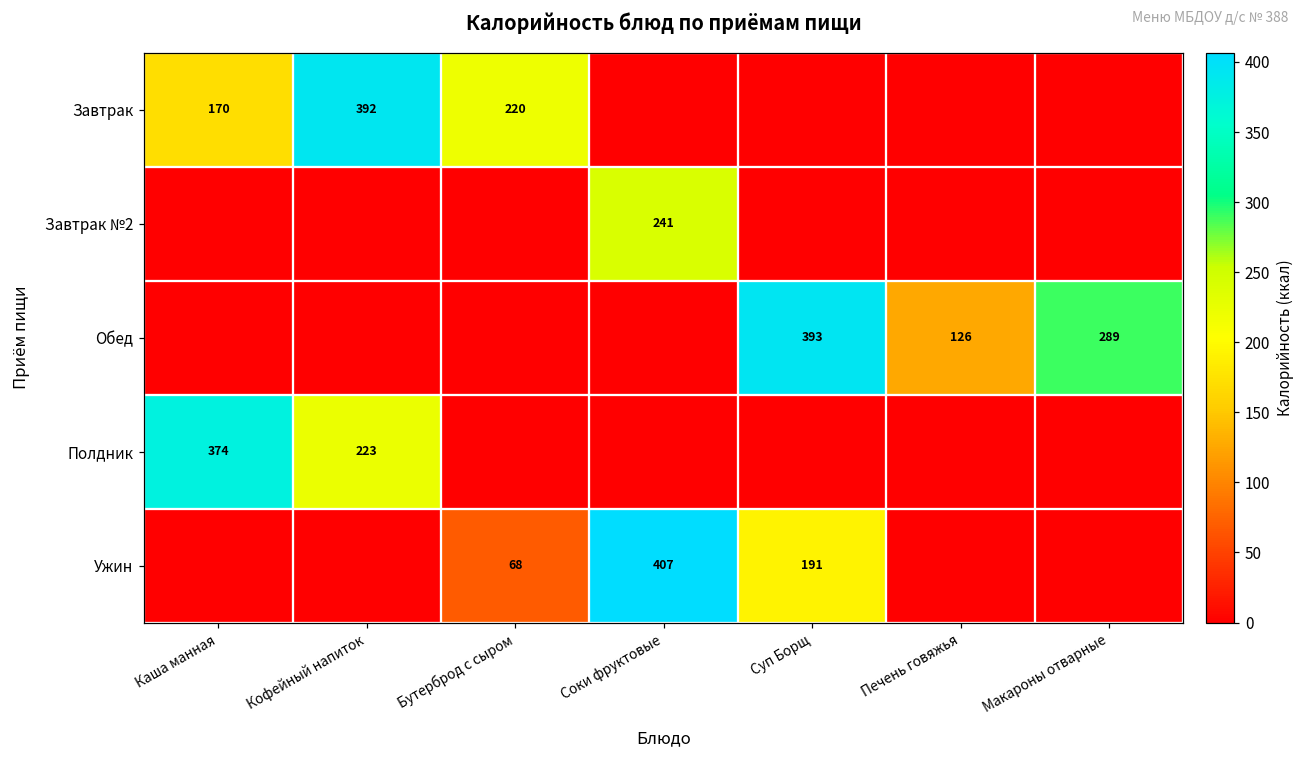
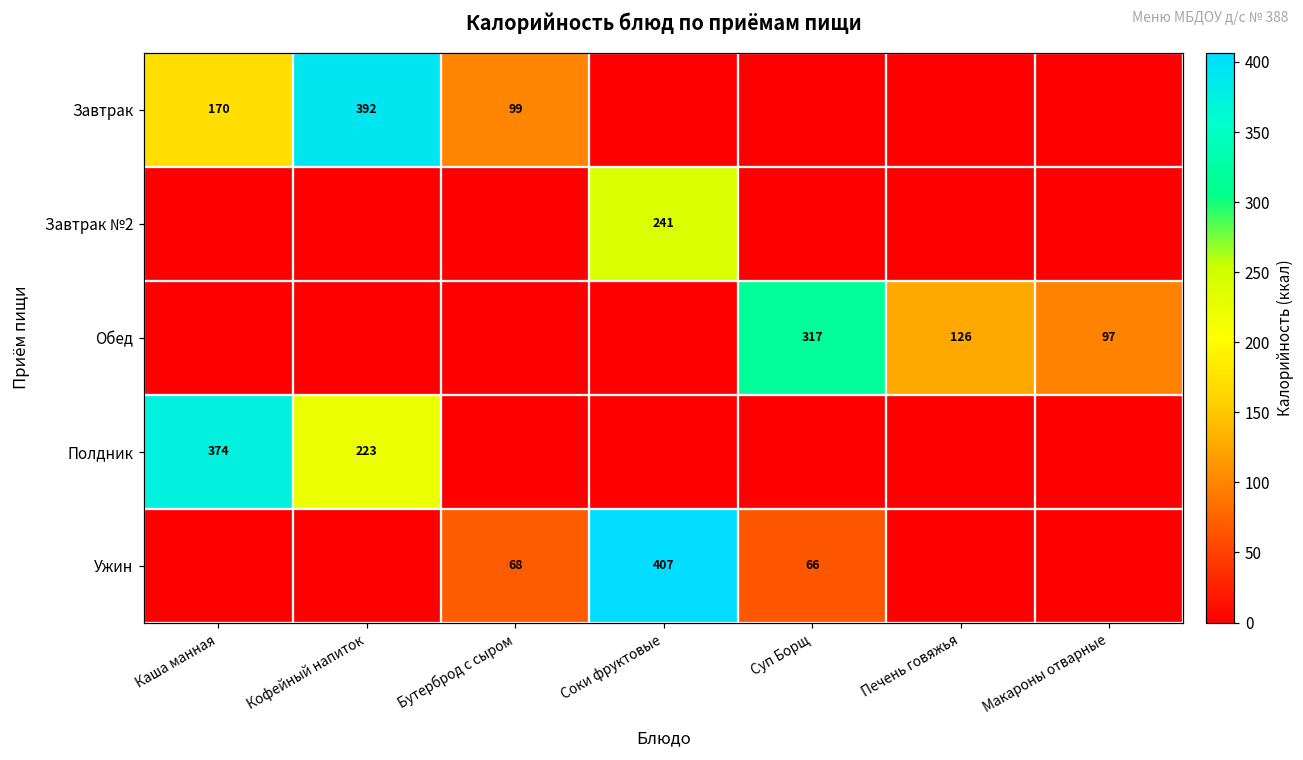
Завтрак, Бутерброд с сыром: 220 -> 99
Обед, Суп Борщ: 393 -> 317
Обед, Макароны отварные: 289 -> 97
Ужин, Суп Борщ: 191 -> 66
